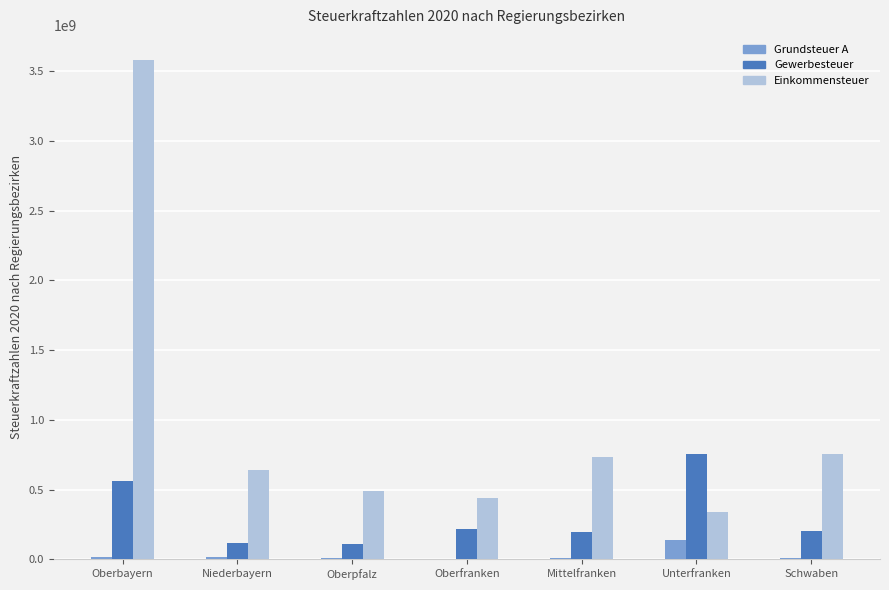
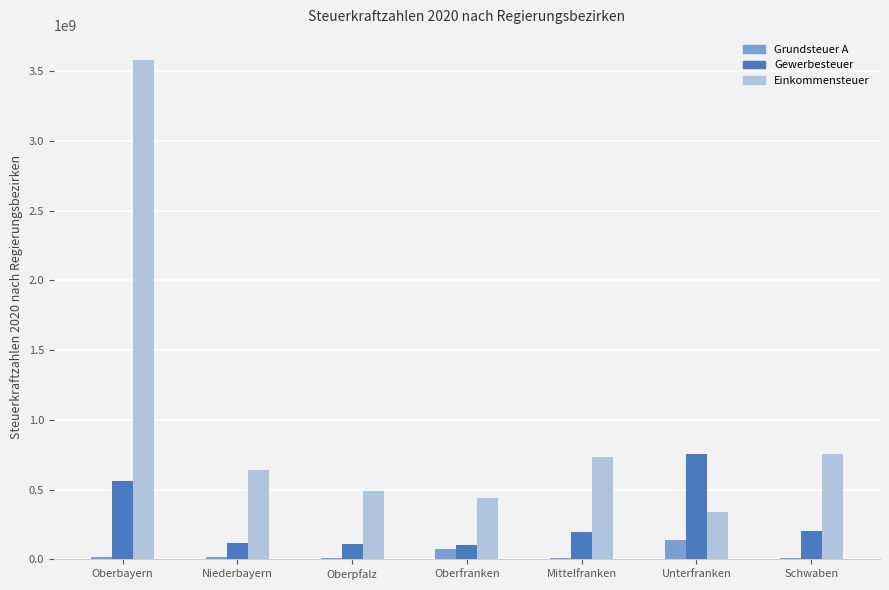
Grundsteuer A, Oberfranken: 10000000 -> 70000000
Gewerbesteuer, Oberfranken: 220000000 -> 110000000
